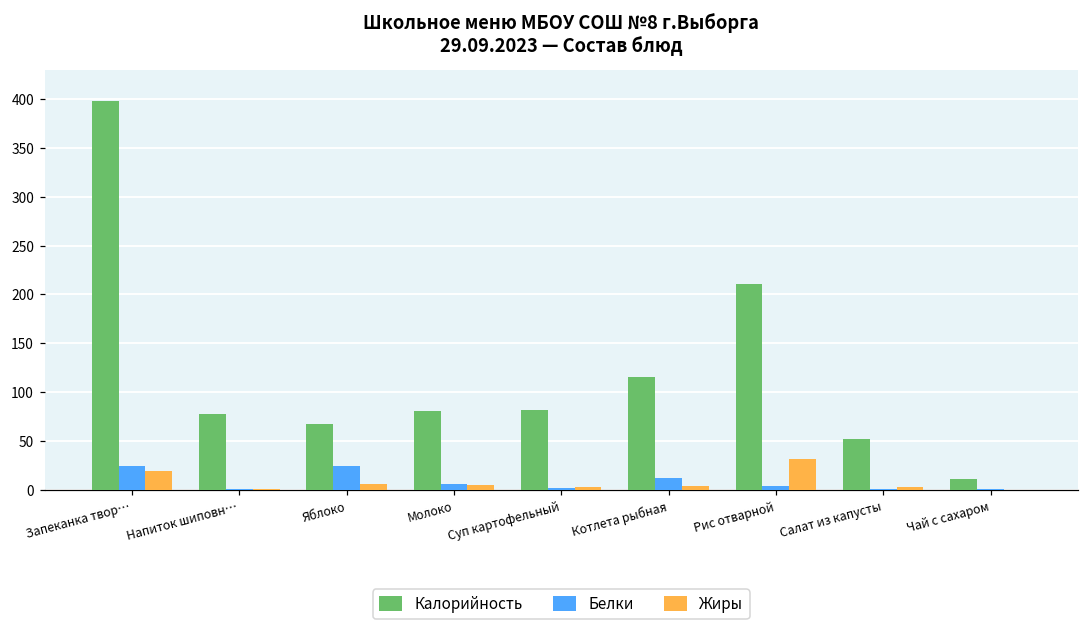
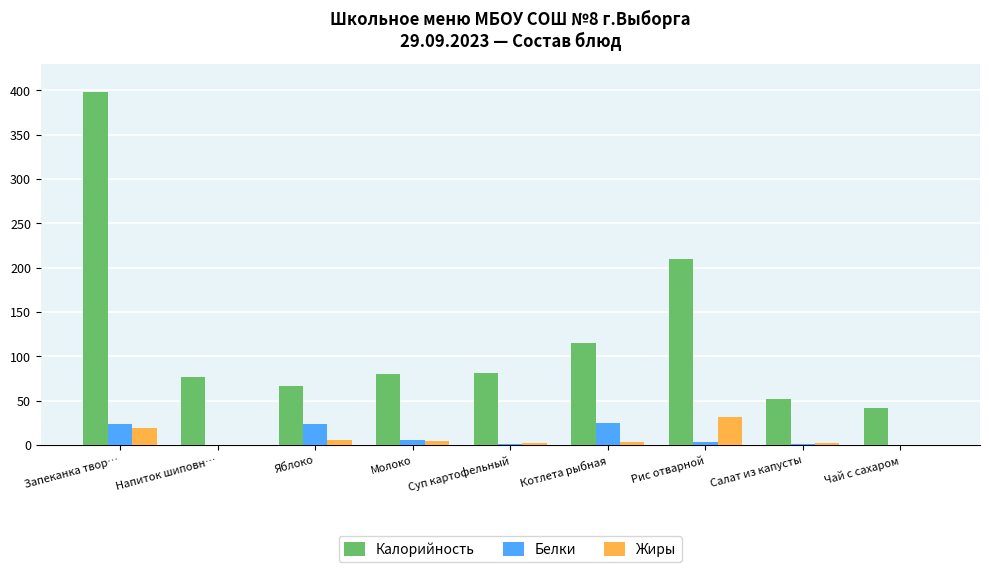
Белки, Котлета рыбная: 10 -> 30
Калорийность, Чай с сахаром: 10 -> 40
